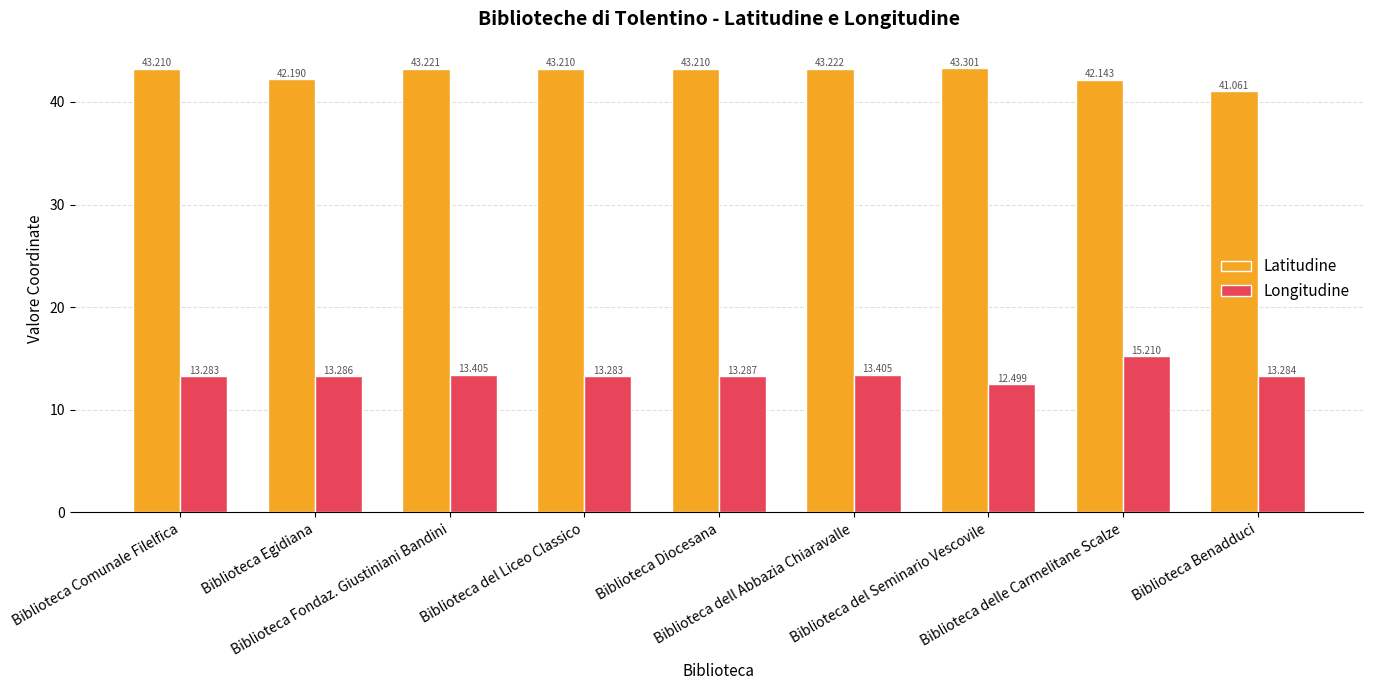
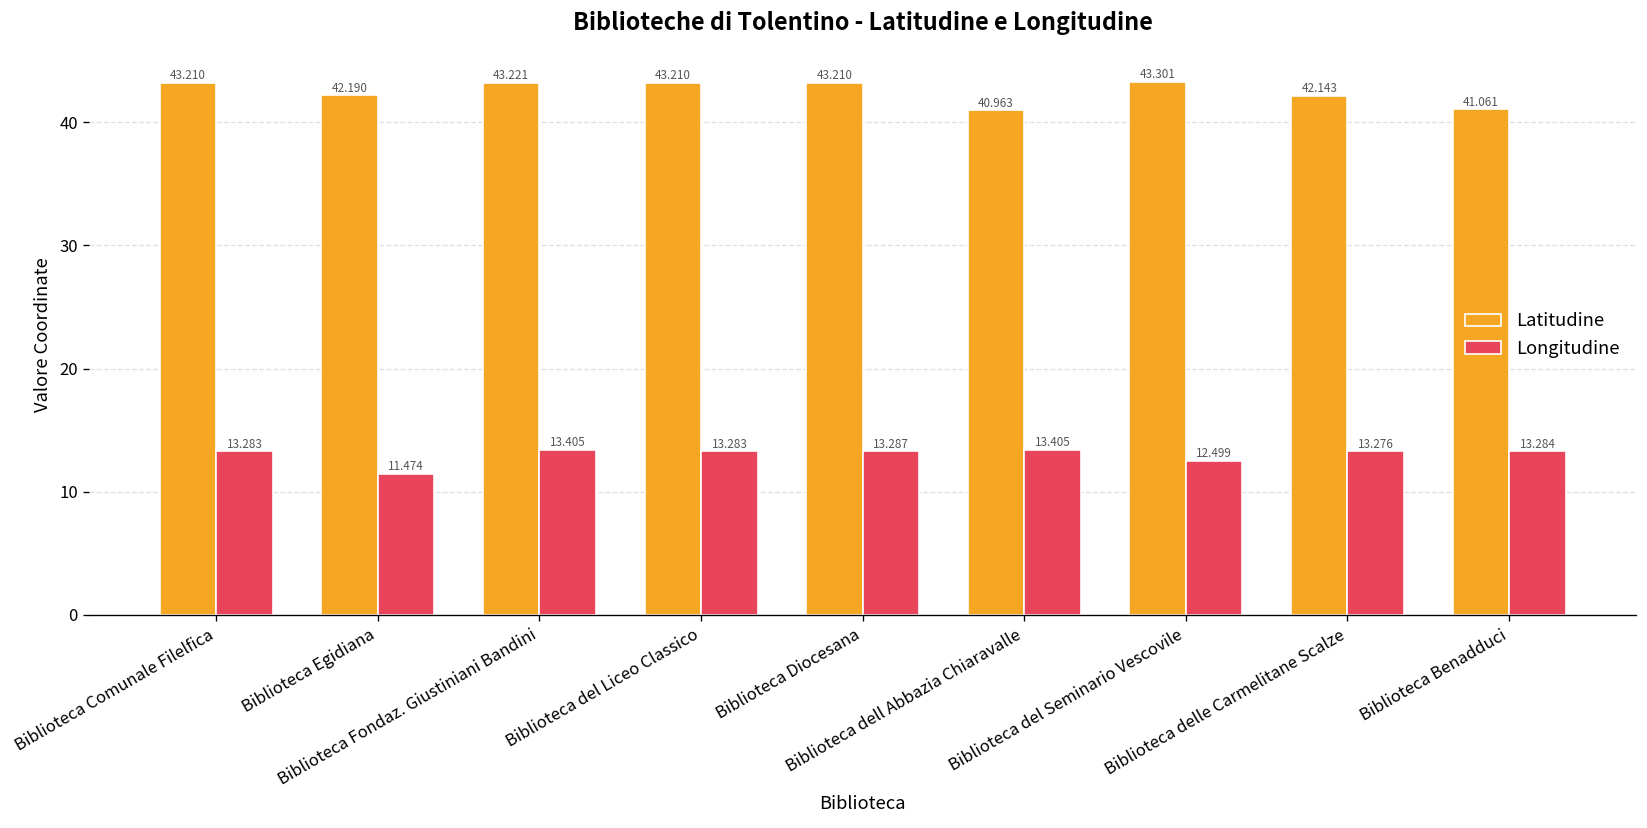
Longitudine, Biblioteca Egidiana: 13.286 -> 11.474
Latitudine, Biblioteca dell Abbazia Chiaravalle: 43.222 -> 40.963
Longitudine, Biblioteca delle Carmelitane Scalze: 15.210 -> 13.276
